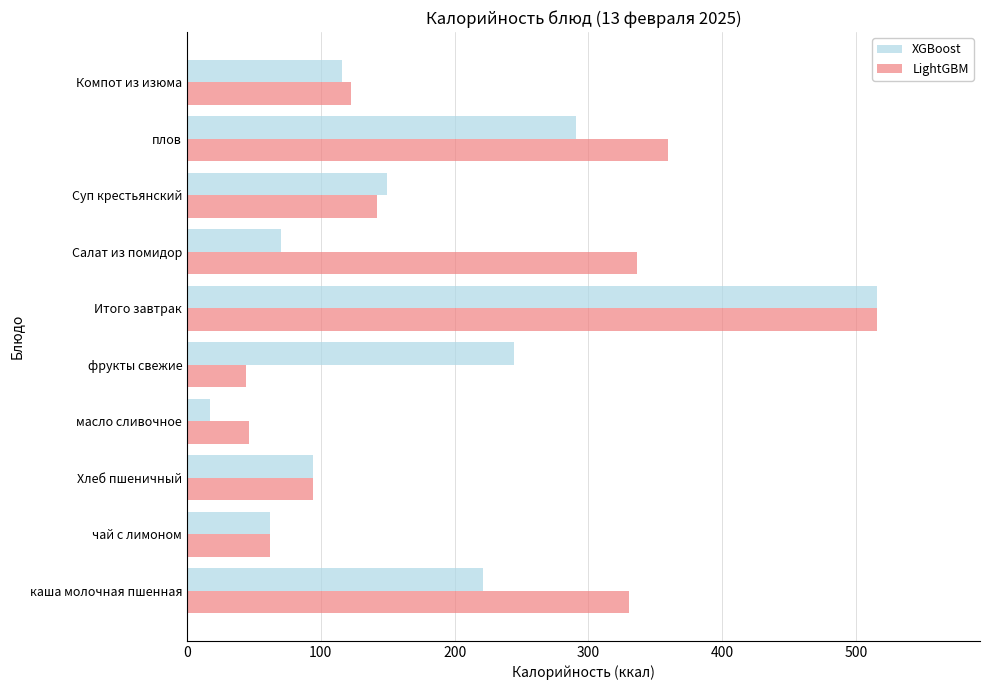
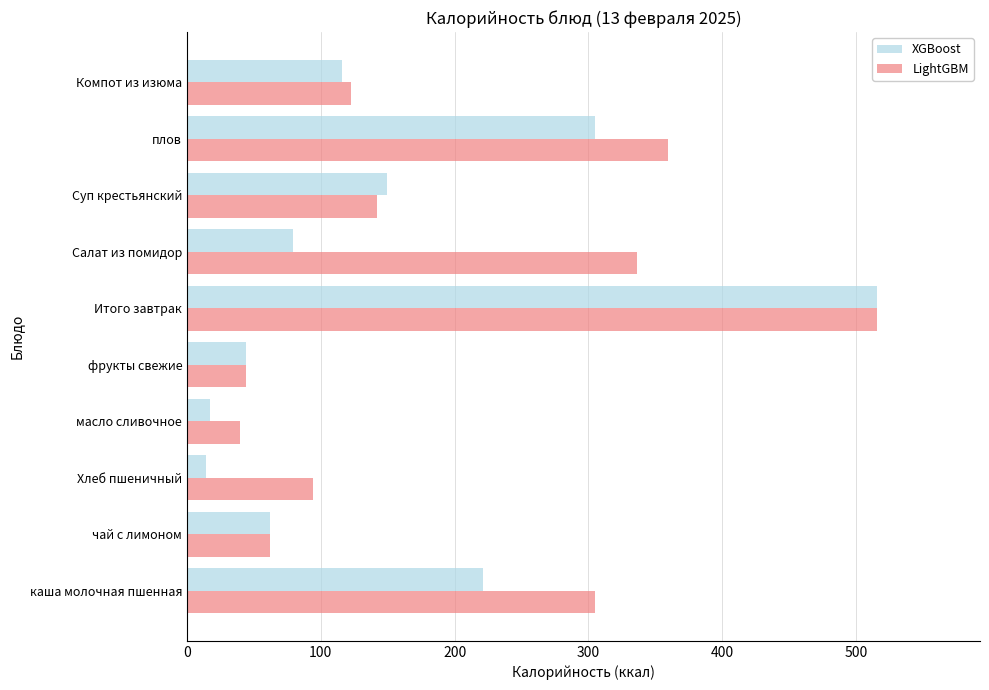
XGBoost, плов: 290 -> 305
XGBoost, Салат из помидор: 70 -> 79
XGBoost, фрукты свежие: 244 -> 44
LightGBM, масло сливочное: 47 -> 40
XGBoost, Хлеб пшеничный: 94 -> 14
LightGBM, каша молочная пшенная: 330 -> 305
